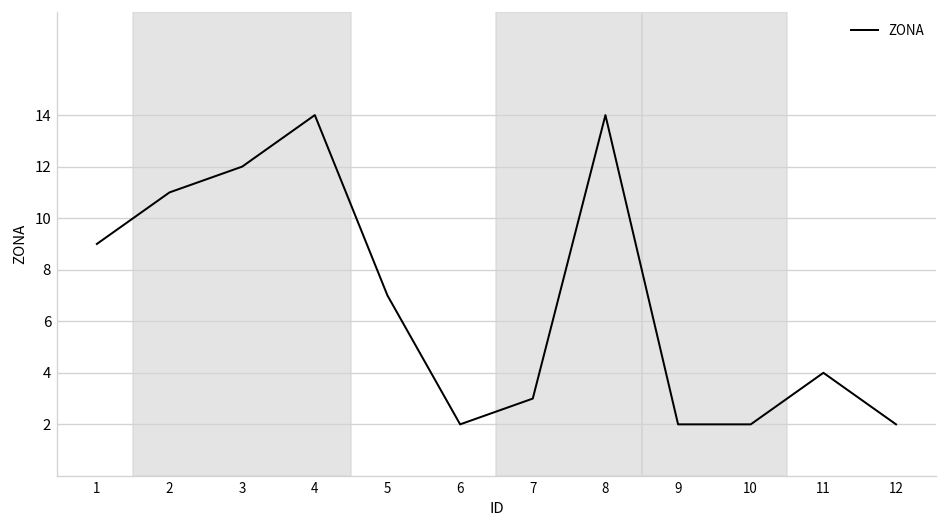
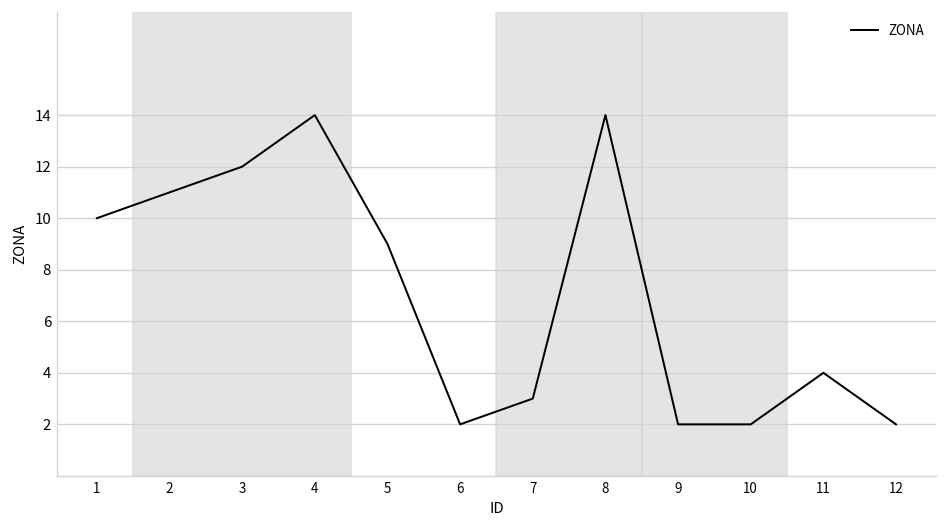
1: 9 -> 10
5: 7 -> 9
